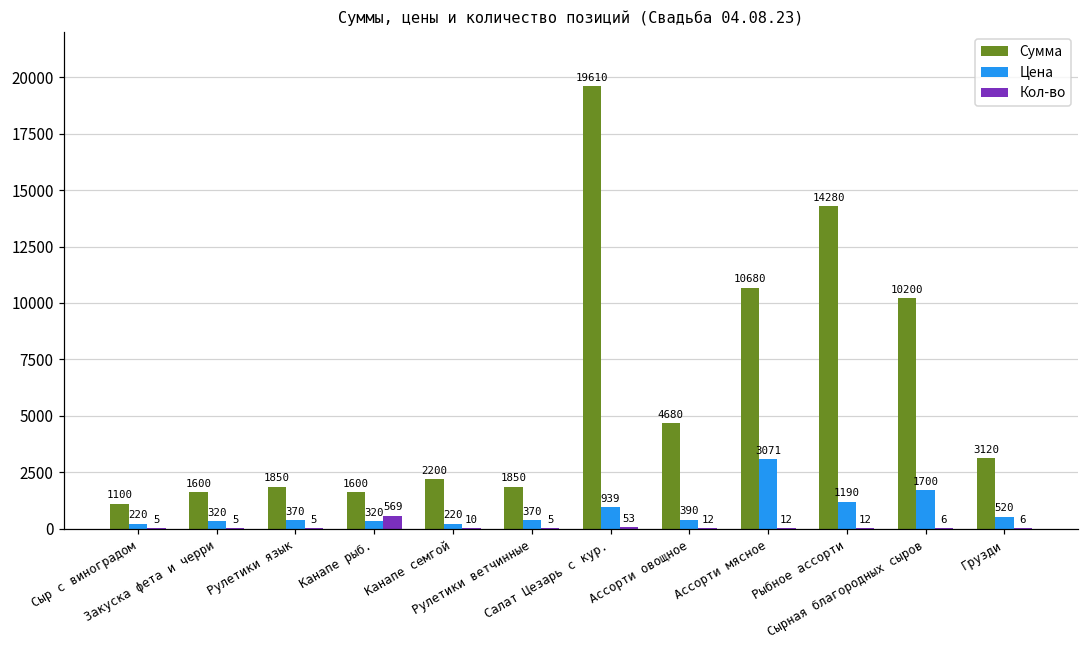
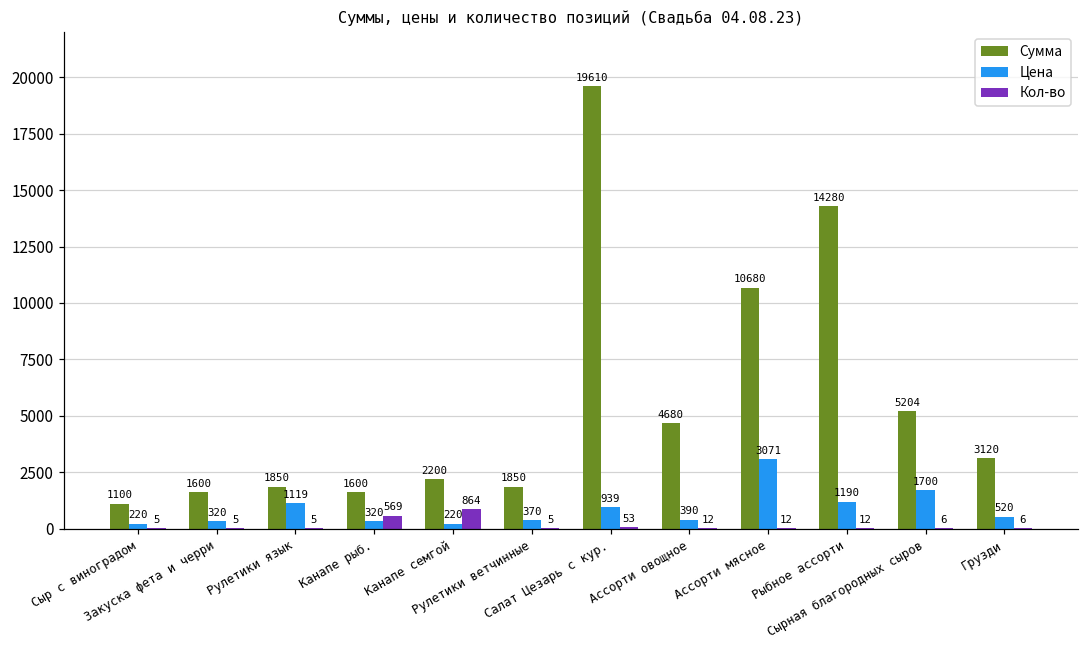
Цена, Рулетики язык: 370 -> 1119
Кол-во, Канапе семгой: 10 -> 864
Сумма, Сырная благородных сыров: 10200 -> 5204
